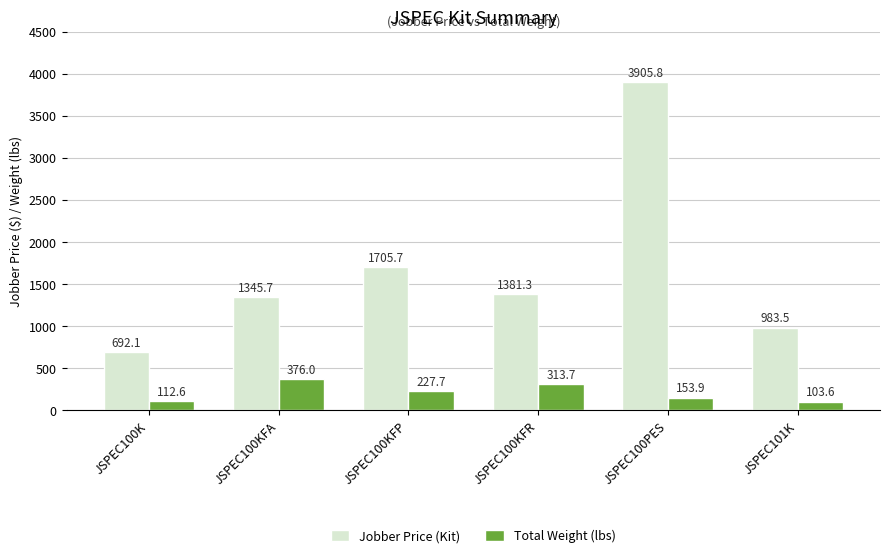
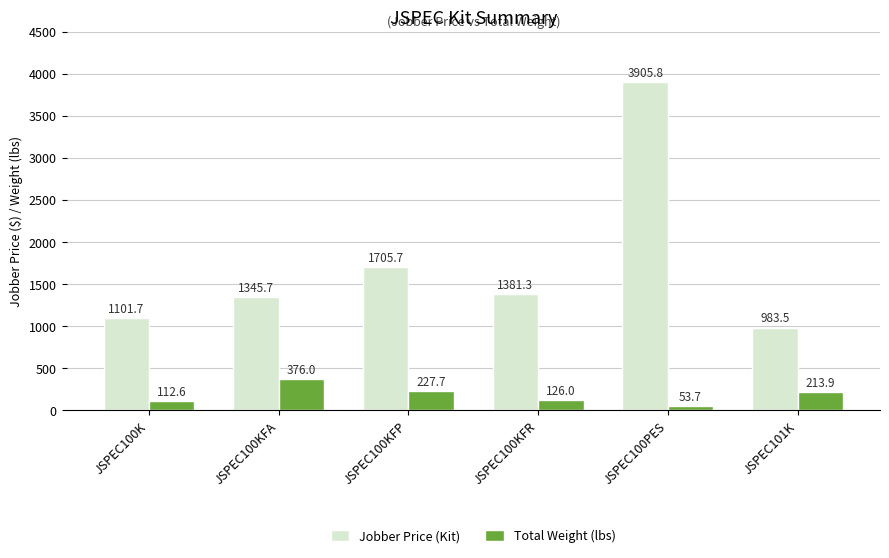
Jobber Price (Kit), JSPEC100K: 692.1 -> 1101.7
Total Weight (lbs), JSPEC100KFR: 313.7 -> 126.0
Total Weight (lbs), JSPEC100PES: 153.9 -> 53.7
Total Weight (lbs), JSPEC101K: 103.6 -> 213.9
